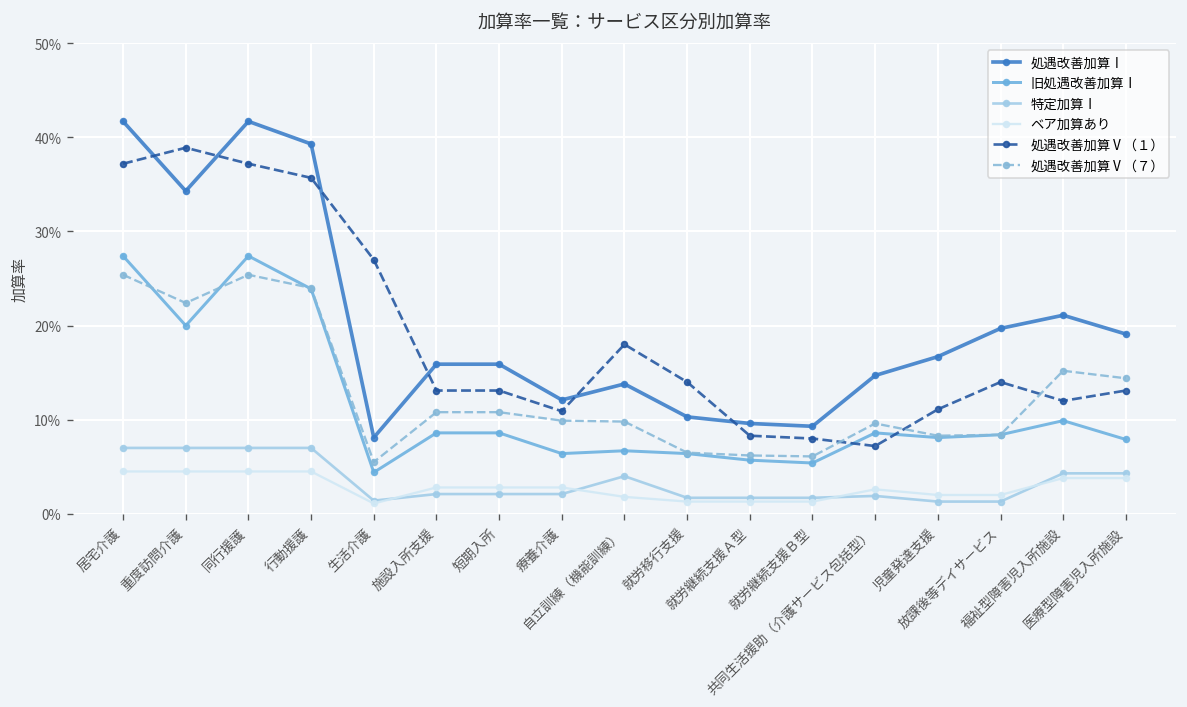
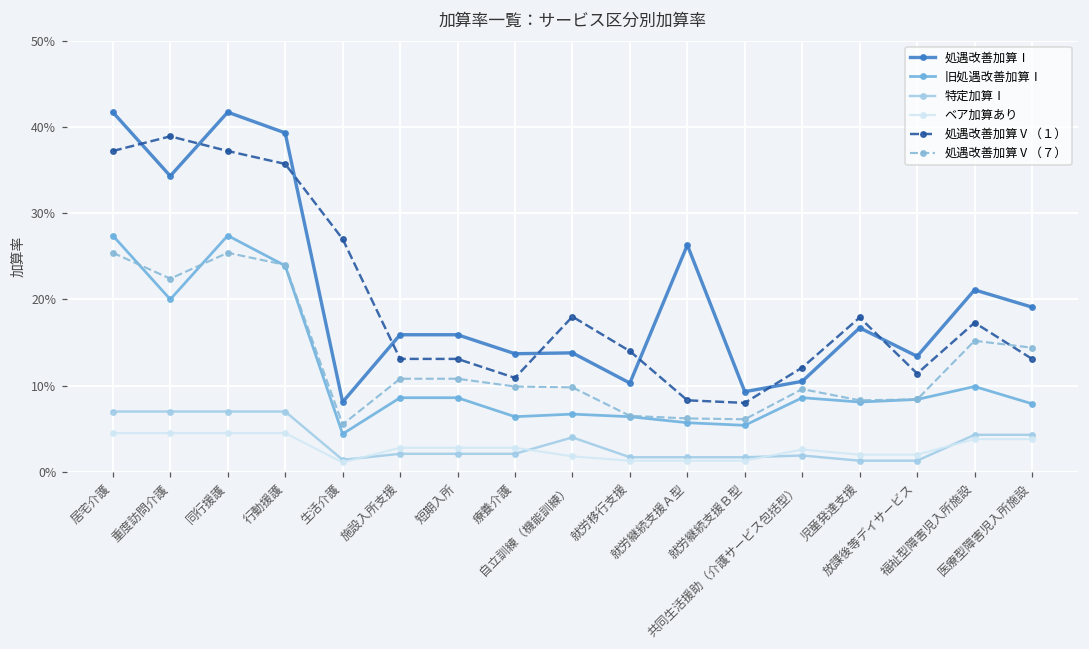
処遇改善加算Ⅰ, 療養介護: 12% -> 14%
処遇改善加算Ⅰ, 就労継続支援Ａ型: 10% -> 26%
処遇改善加算Ⅰ, 共同生活援助（介護サービス包括型）: 15% -> 11%
処遇改善加算Ⅴ（１）, 共同生活援助（介護サービス包括型）: 7% -> 12%
処遇改善加算Ⅴ（１）, 児童発達支援: 11% -> 18%
処遇改善加算Ⅰ, 放課後等デイサービス: 20% -> 13%
処遇改善加算Ⅴ（１）, 放課後等デイサービス: 14% -> 11%
処遇改善加算Ⅴ（１）, 福祉型障害児入所施設: 12% -> 17%
